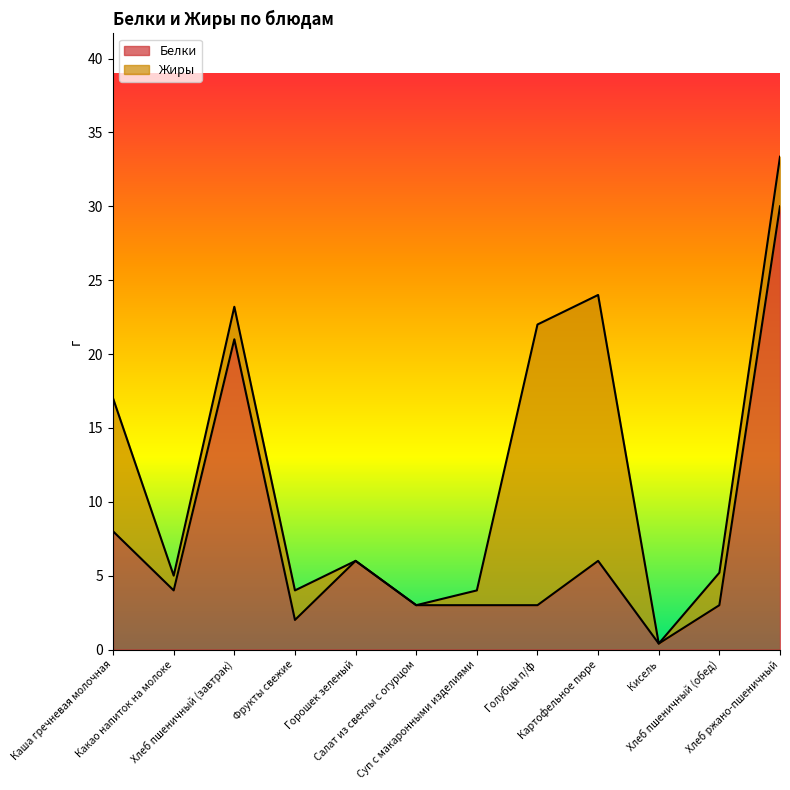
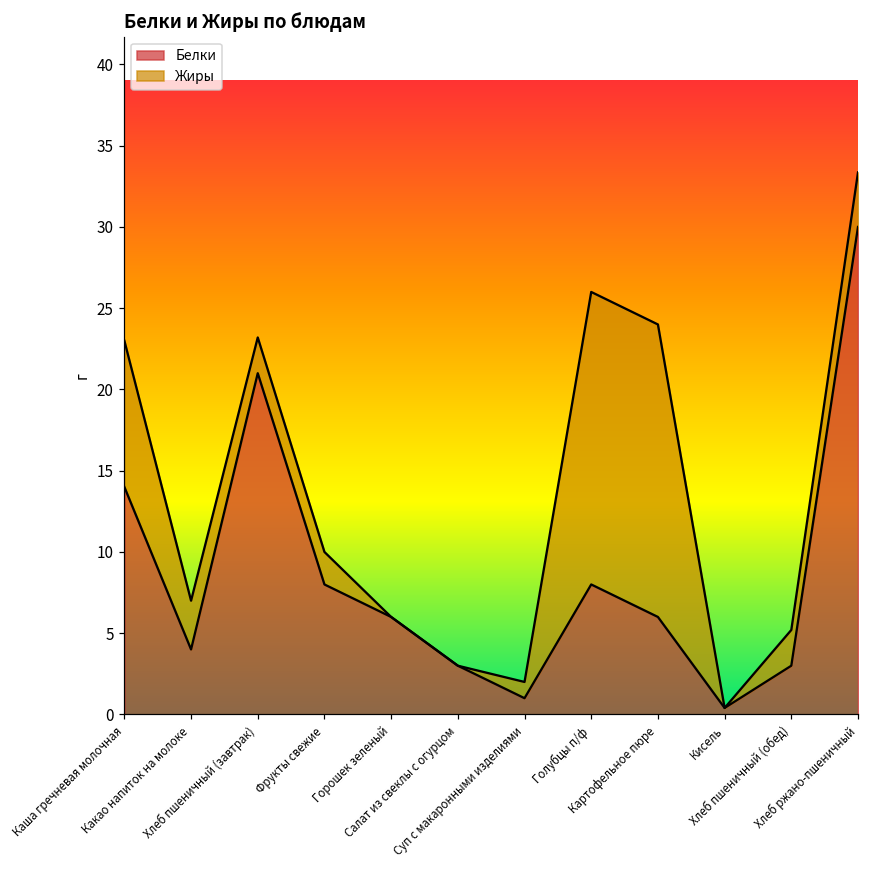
Белки, Каша гречневая молочная: 8 -> 14
Жиры, Какао напиток на молоке: 1 -> 3
Белки, Фрукты свежие: 2 -> 8
Белки, Суп с макаронными изделиями: 3 -> 1
Белки, Голубцы п/ф: 3 -> 8
Жиры, Голубцы п/ф: 19 -> 18
